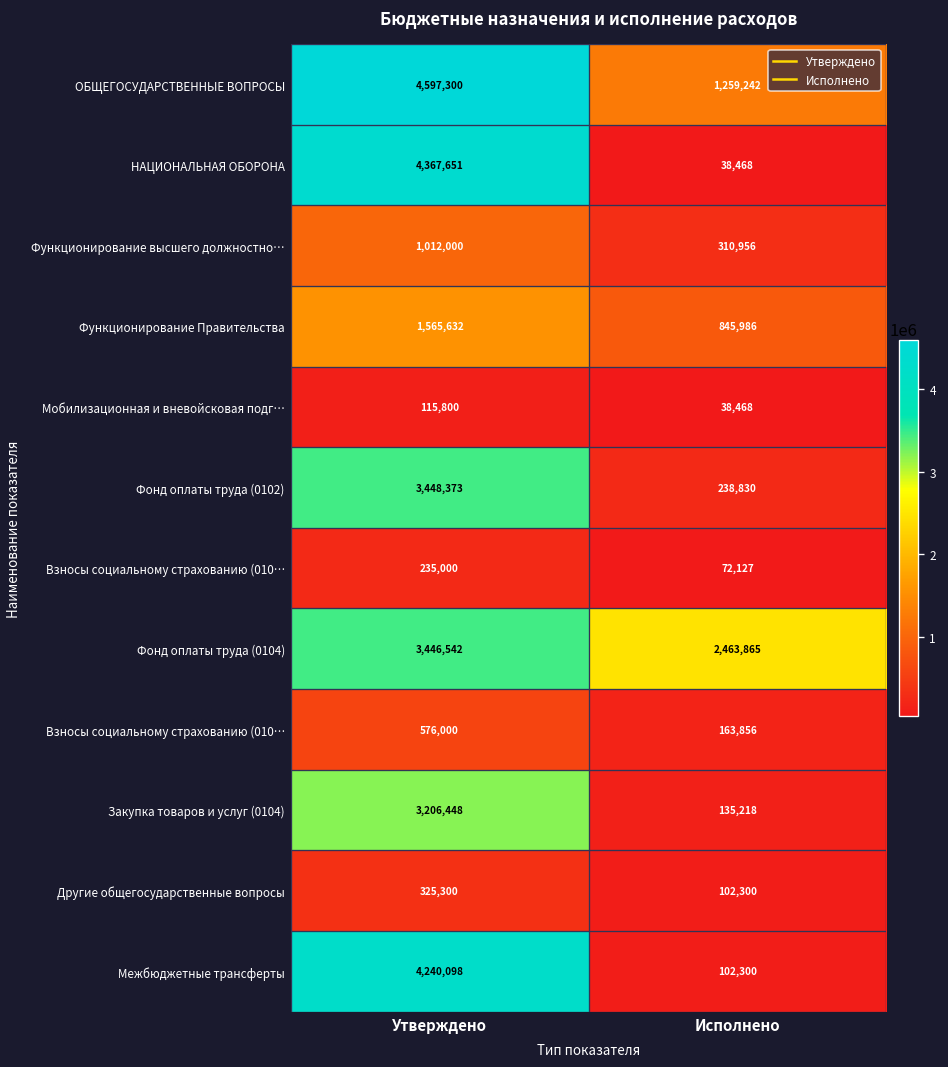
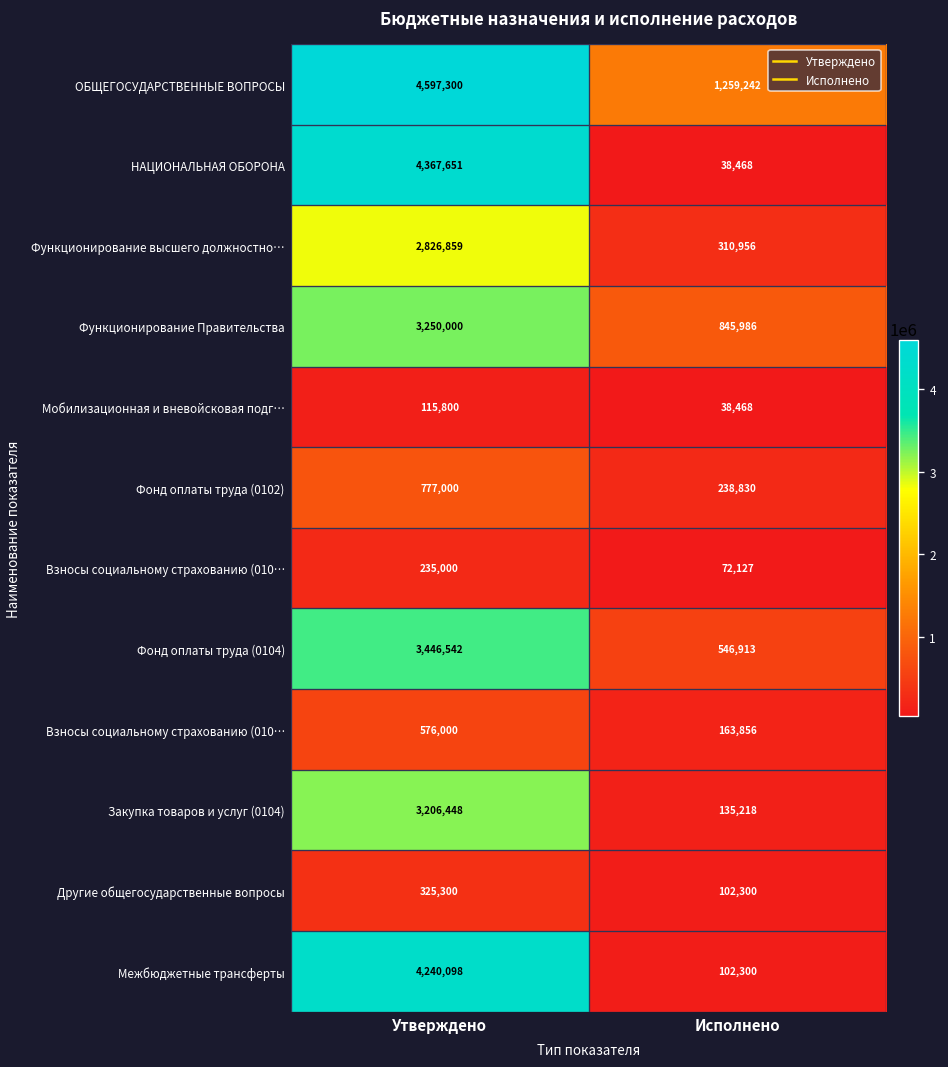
Функционирование высшего должностно…, Утверждено: 1,012,000 -> 2,826,859
Функционирование Правительства, Утверждено: 1,565,632 -> 3,250,000
Фонд оплаты труда (0102), Утверждено: 3,448,373 -> 777,000
Фонд оплаты труда (0104), Исполнено: 2,463,865 -> 546,913
